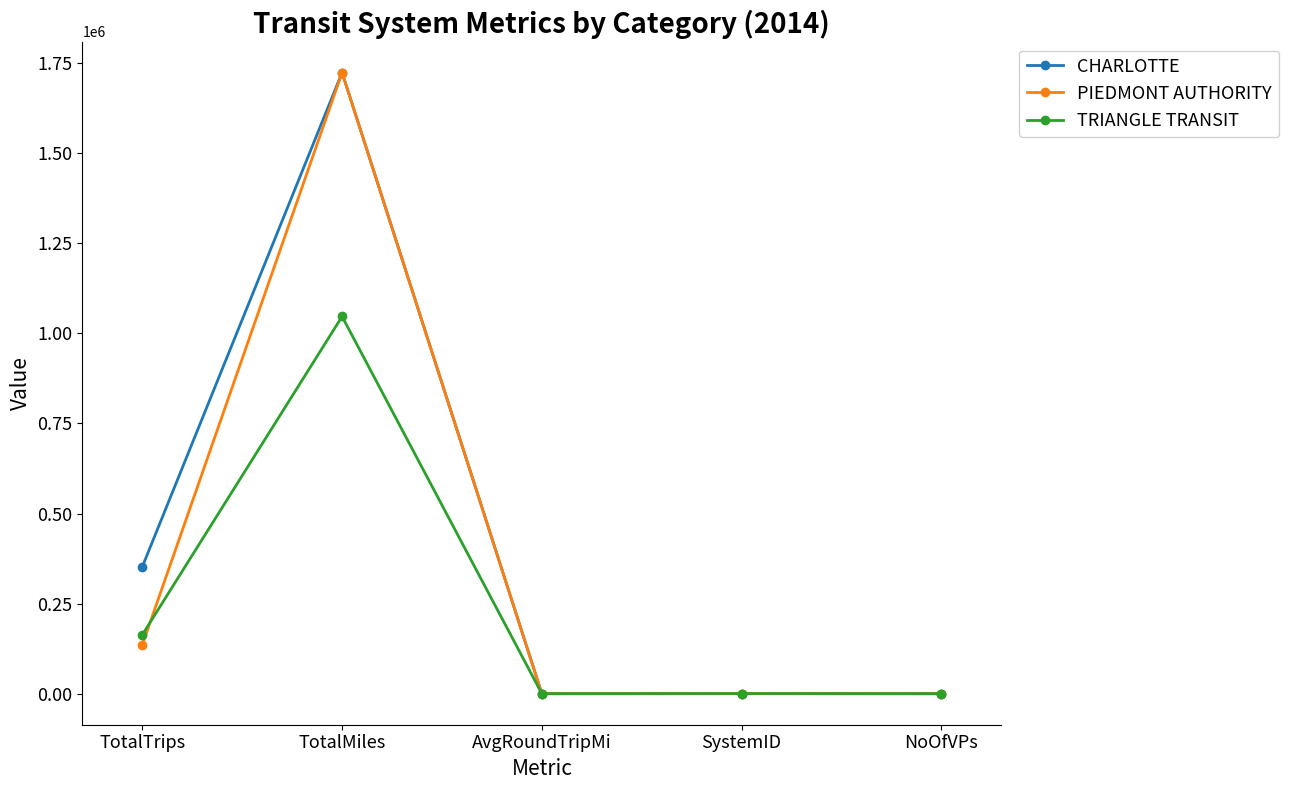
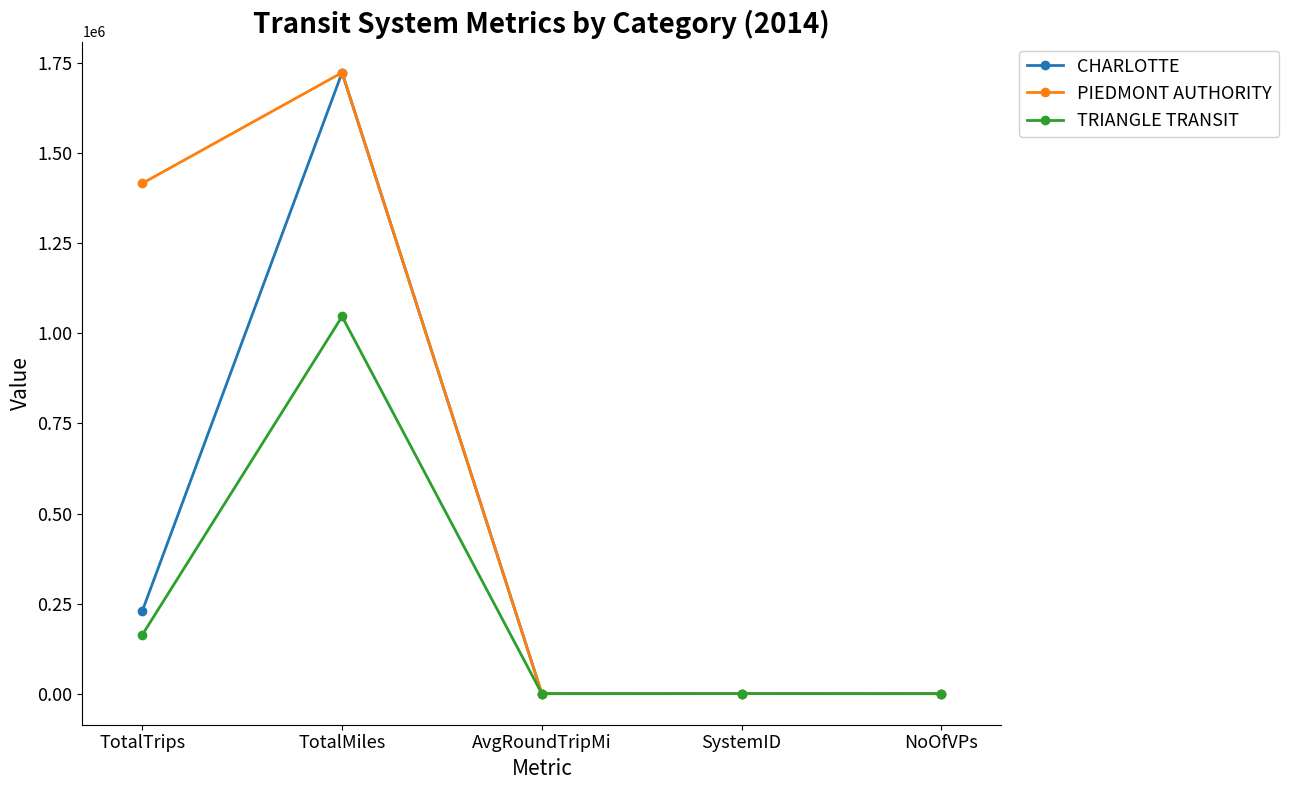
CHARLOTTE, TotalTrips: 350000 -> 230000
PIEDMONT AUTHORITY, TotalTrips: 140000 -> 1420000
